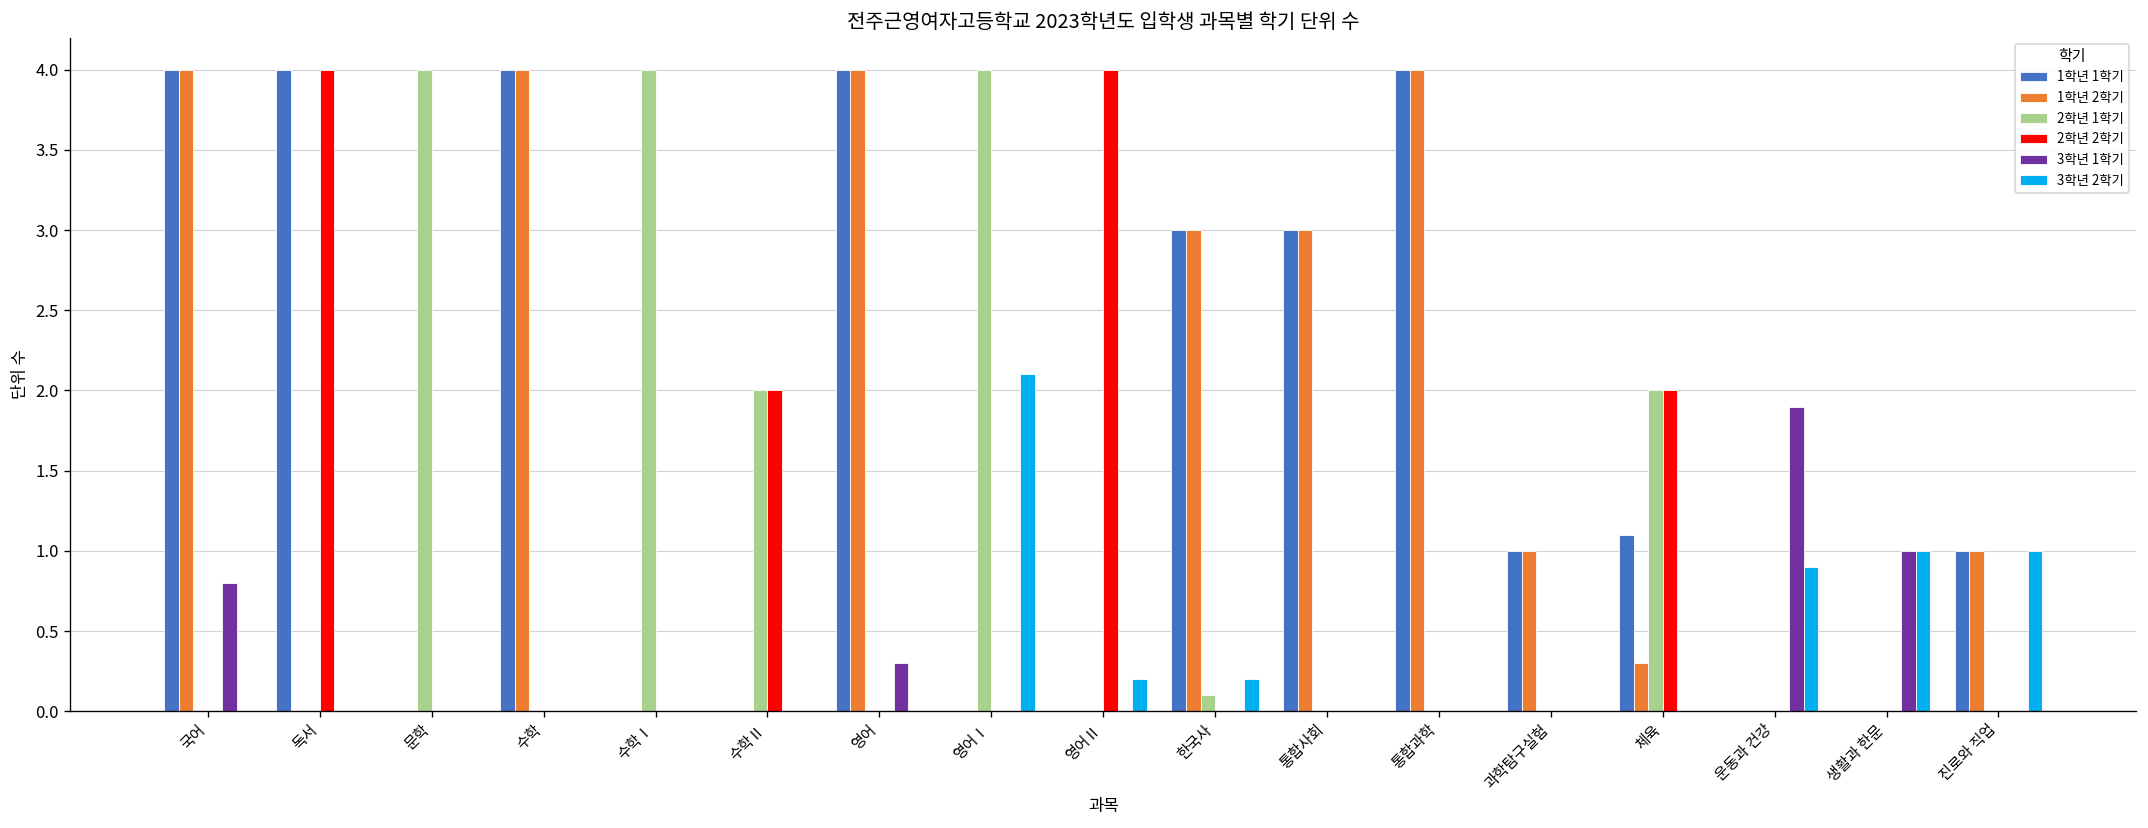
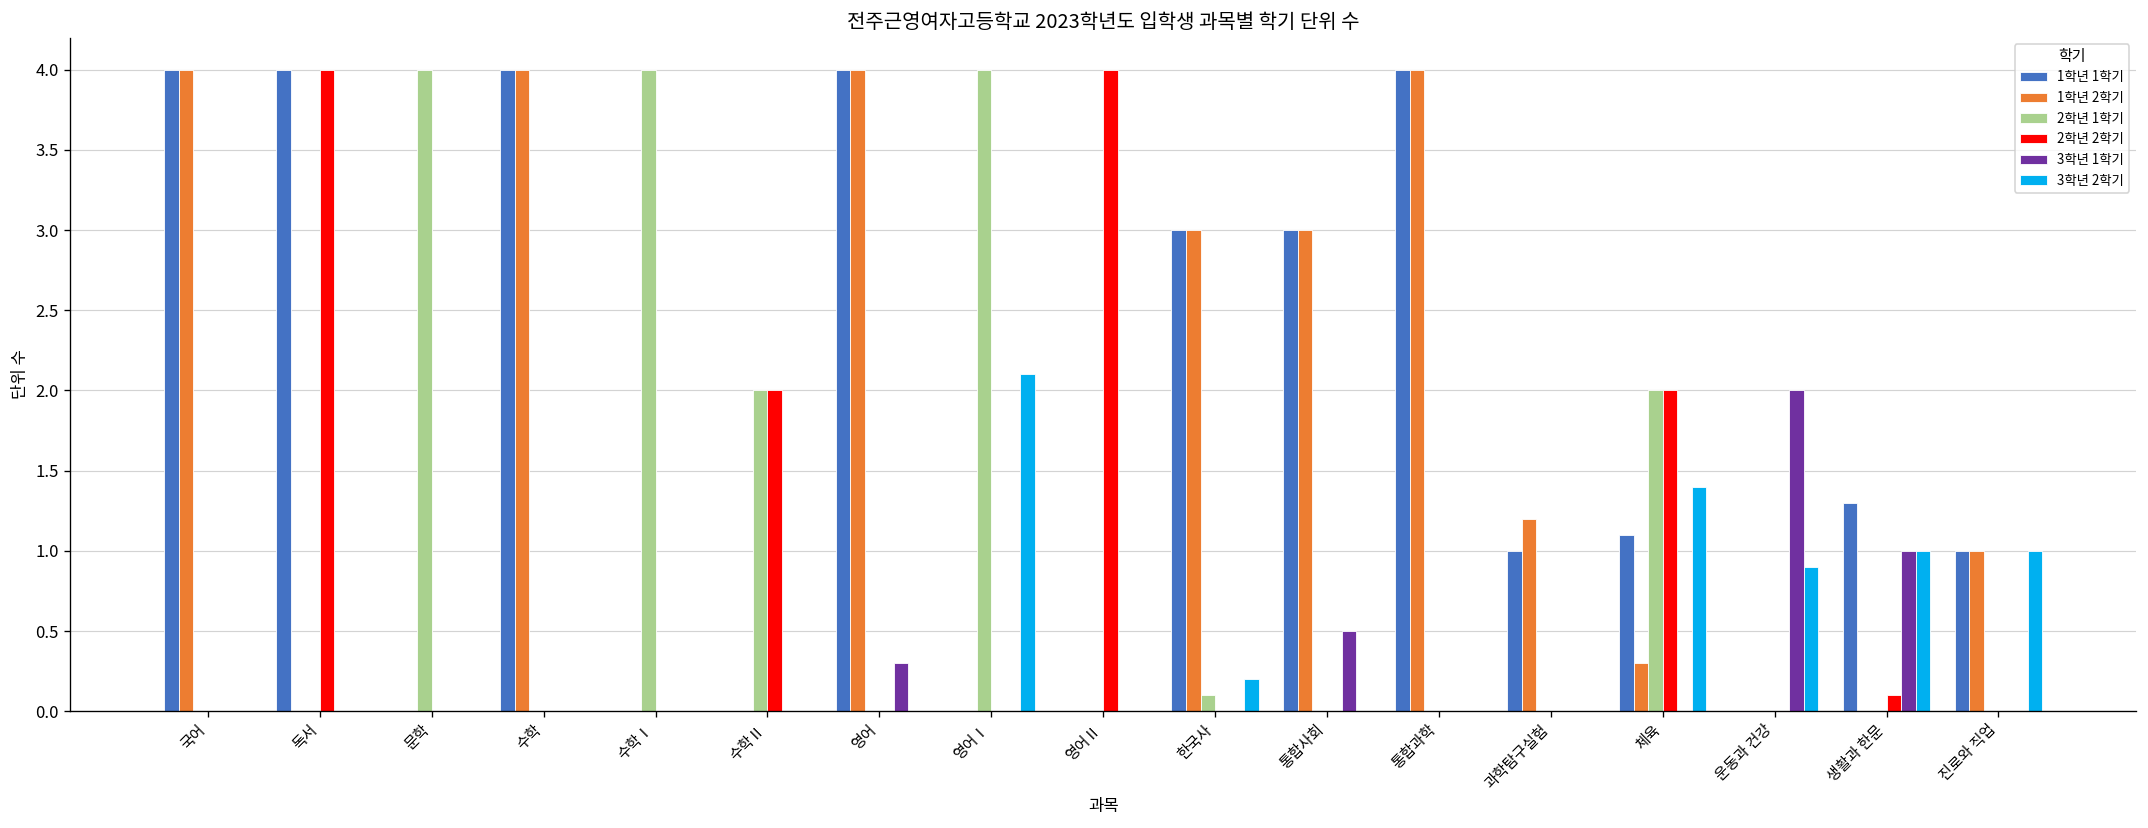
3학년 1학기, 국어: 0.8 -> 0.0
3학년 2학기, 영어Ⅱ: 0.2 -> 0.0
3학년 1학기, 통합사회: 0.0 -> 0.5
1학년 2학기, 과학탐구실험: 1.0 -> 1.2
3학년 2학기, 체육: 0.0 -> 1.4
3학년 1학기, 운동과 건강: 1.9 -> 2.0
1학년 1학기, 생활과 한문: 0.0 -> 1.3
2학년 2학기, 생활과 한문: 0.0 -> 0.1
